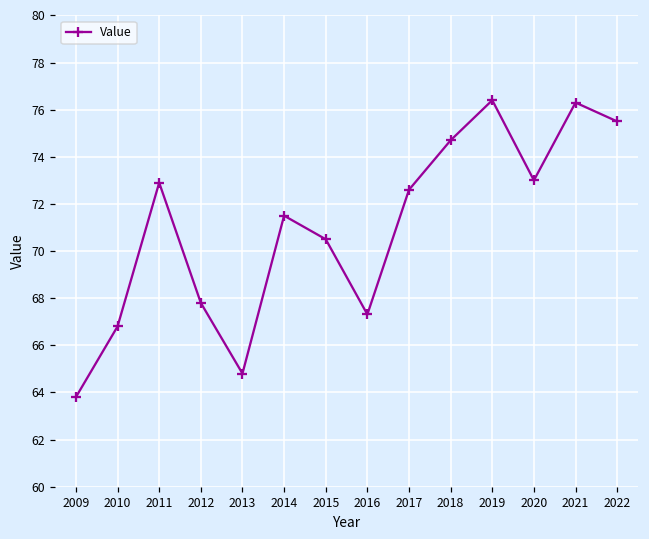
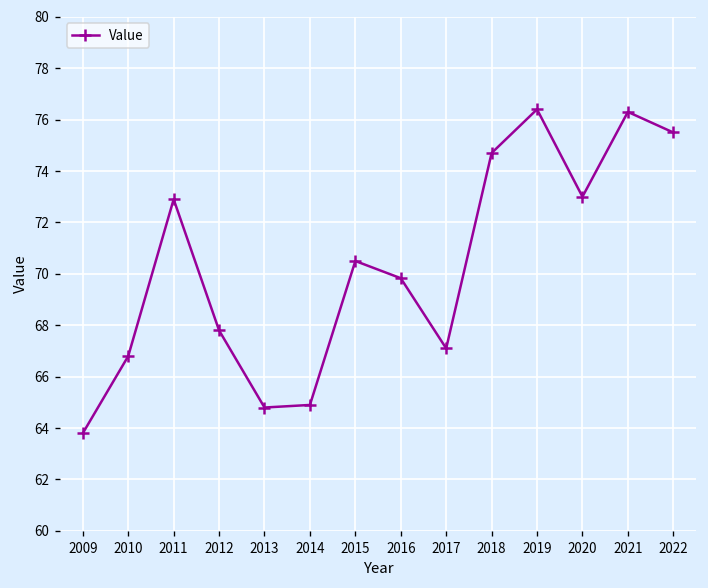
2014: 71.5 -> 64.9
2016: 67.3 -> 69.8
2017: 72.6 -> 67.1
